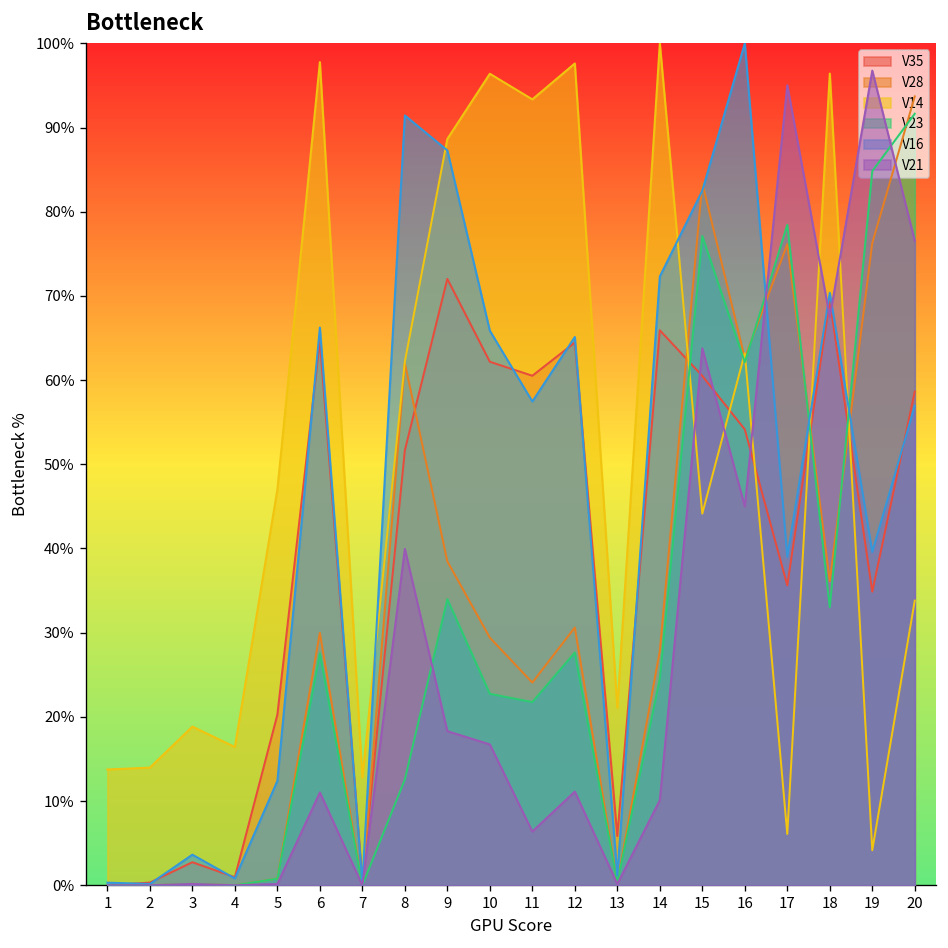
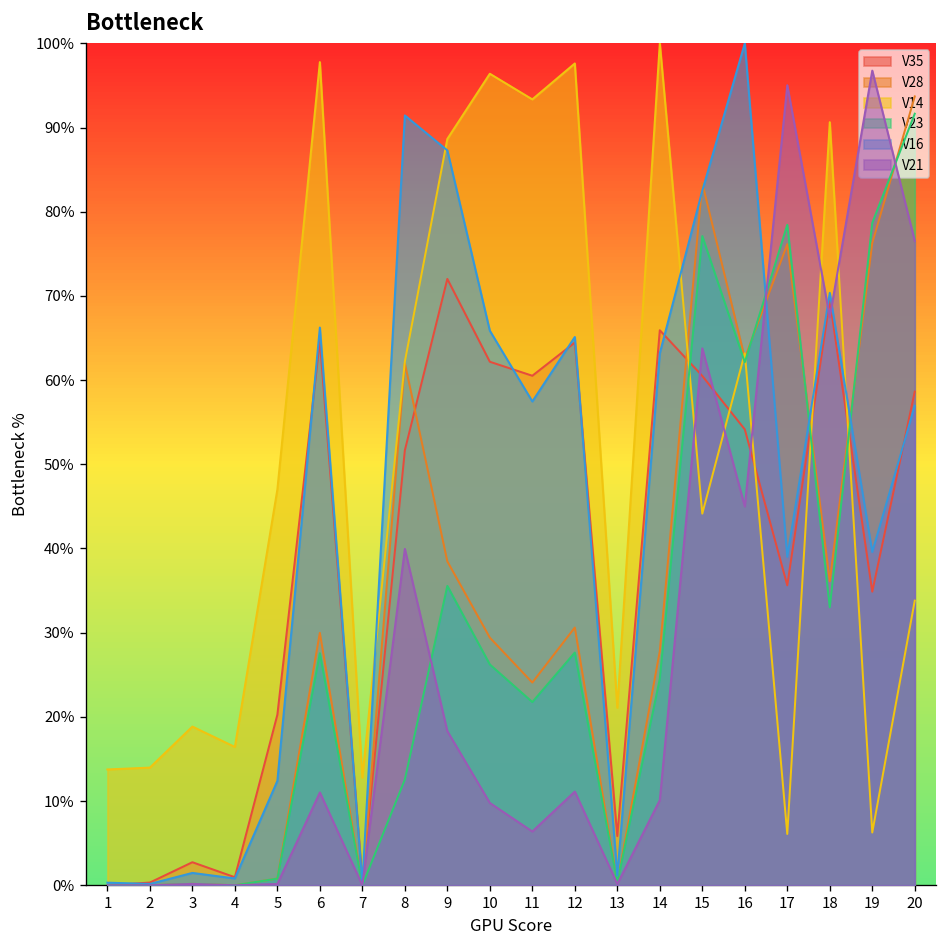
V16, 3: 4% -> 1%
V23, 9: 34% -> 36%
V23, 10: 23% -> 26%
V21, 10: 17% -> 10%
V16, 14: 72% -> 63%
V14, 18: 96% -> 91%
V14, 19: 4% -> 6%
V23, 19: 85% -> 79%
